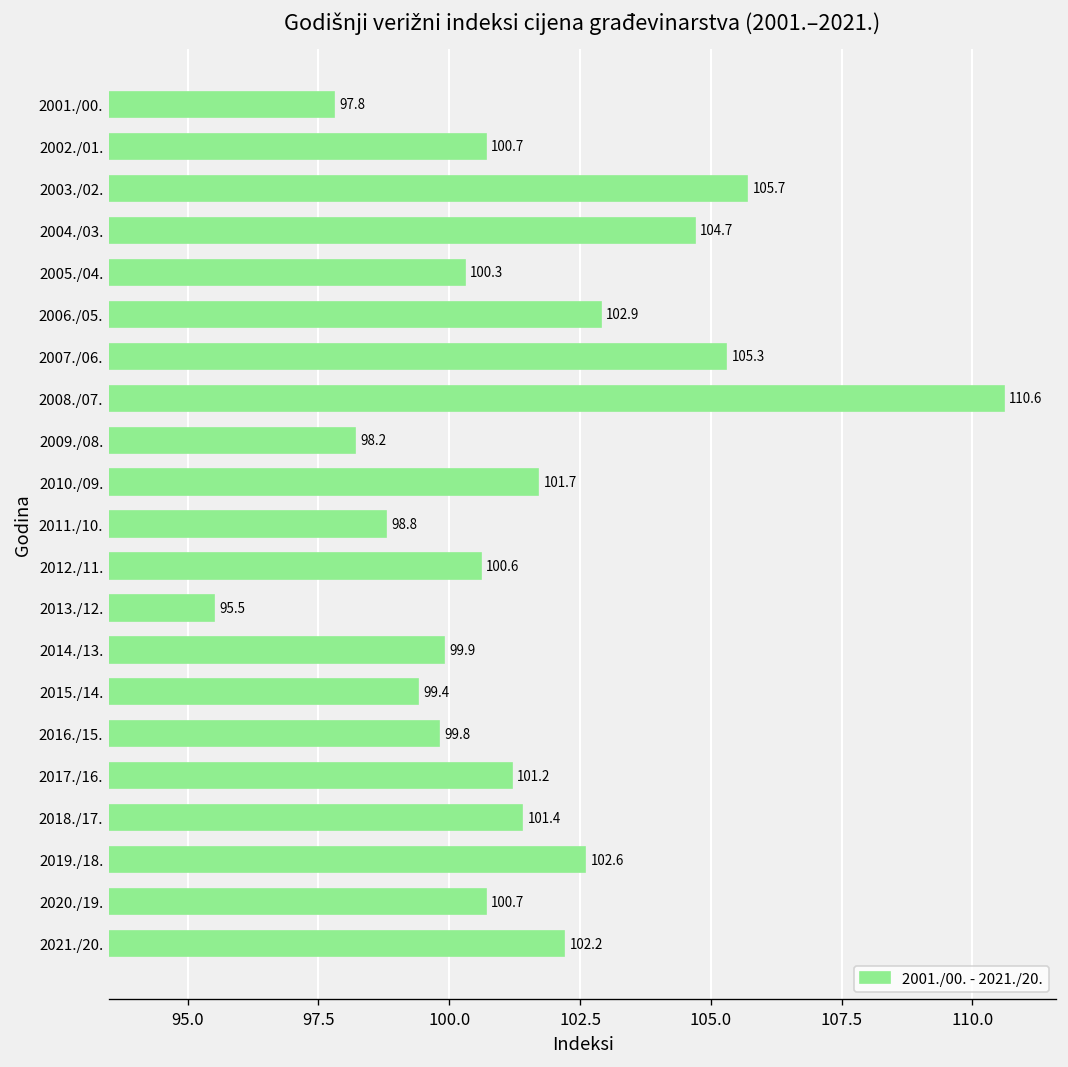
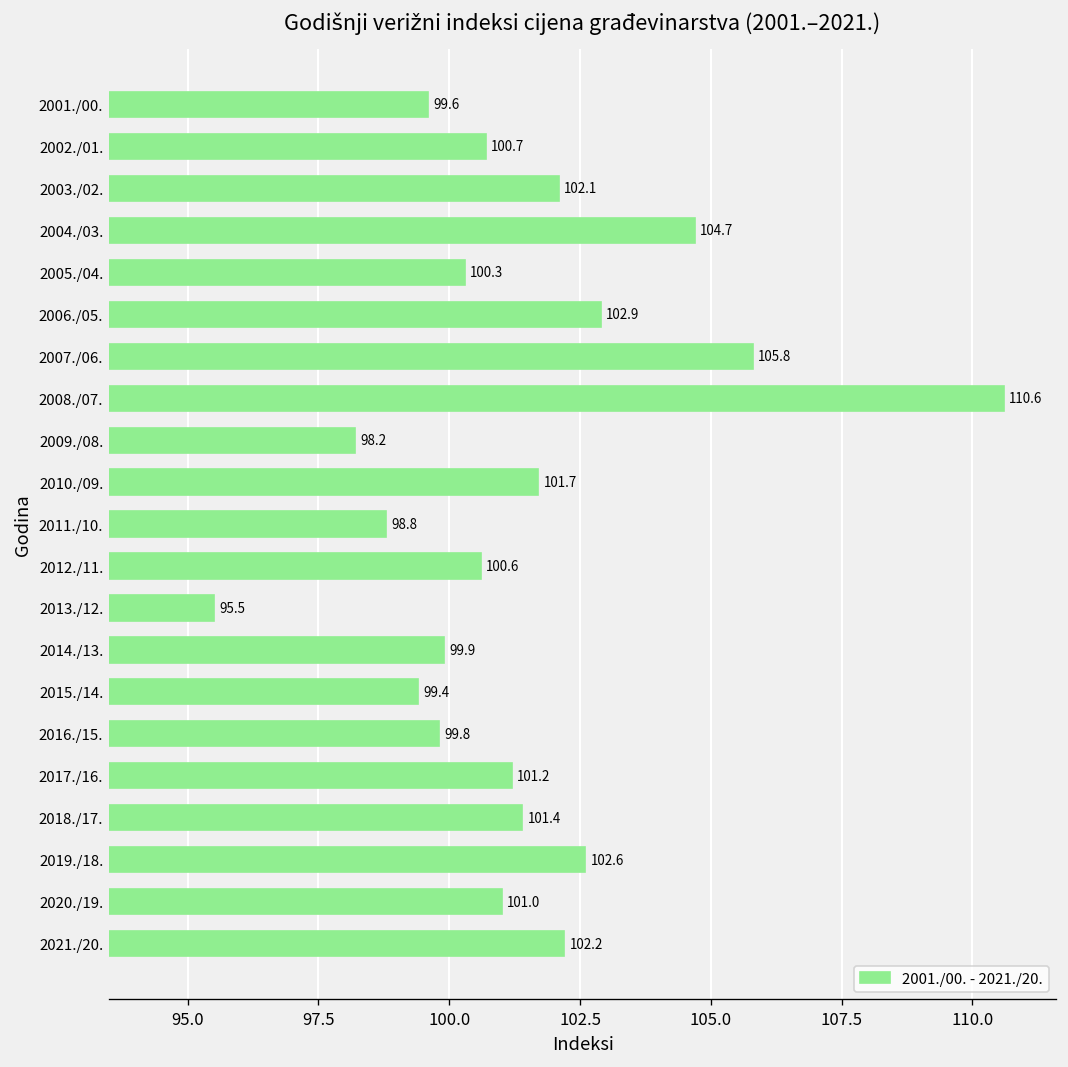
2001./00.: 97.8 -> 99.6
2003./02.: 105.7 -> 102.1
2007./06.: 105.3 -> 105.8
2020./19.: 100.7 -> 101.0
